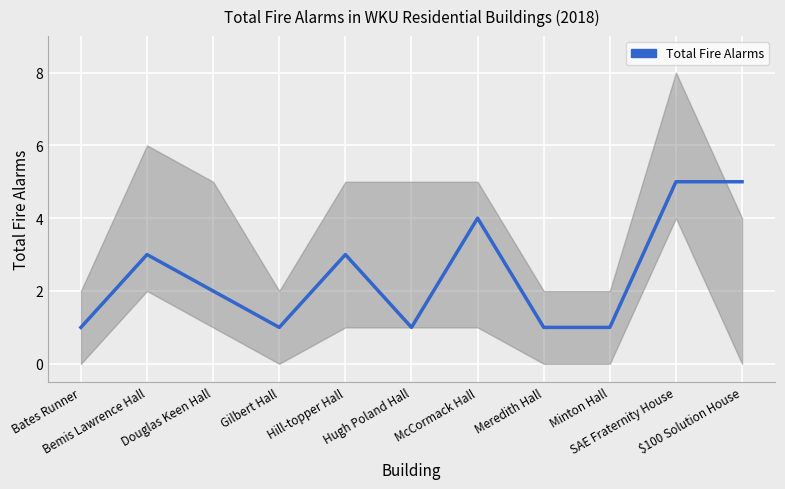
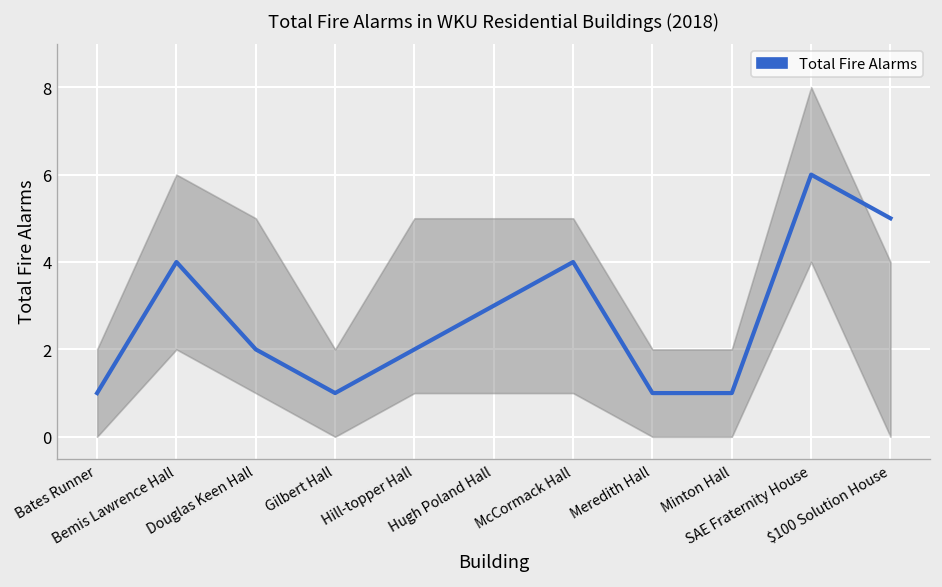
Total Fire Alarms, Bemis Lawrence Hall: 3 -> 4
Total Fire Alarms, Hill-topper Hall: 3 -> 2
Total Fire Alarms, Hugh Poland Hall: 1 -> 3
Total Fire Alarms, SAE Fraternity House: 5 -> 6
